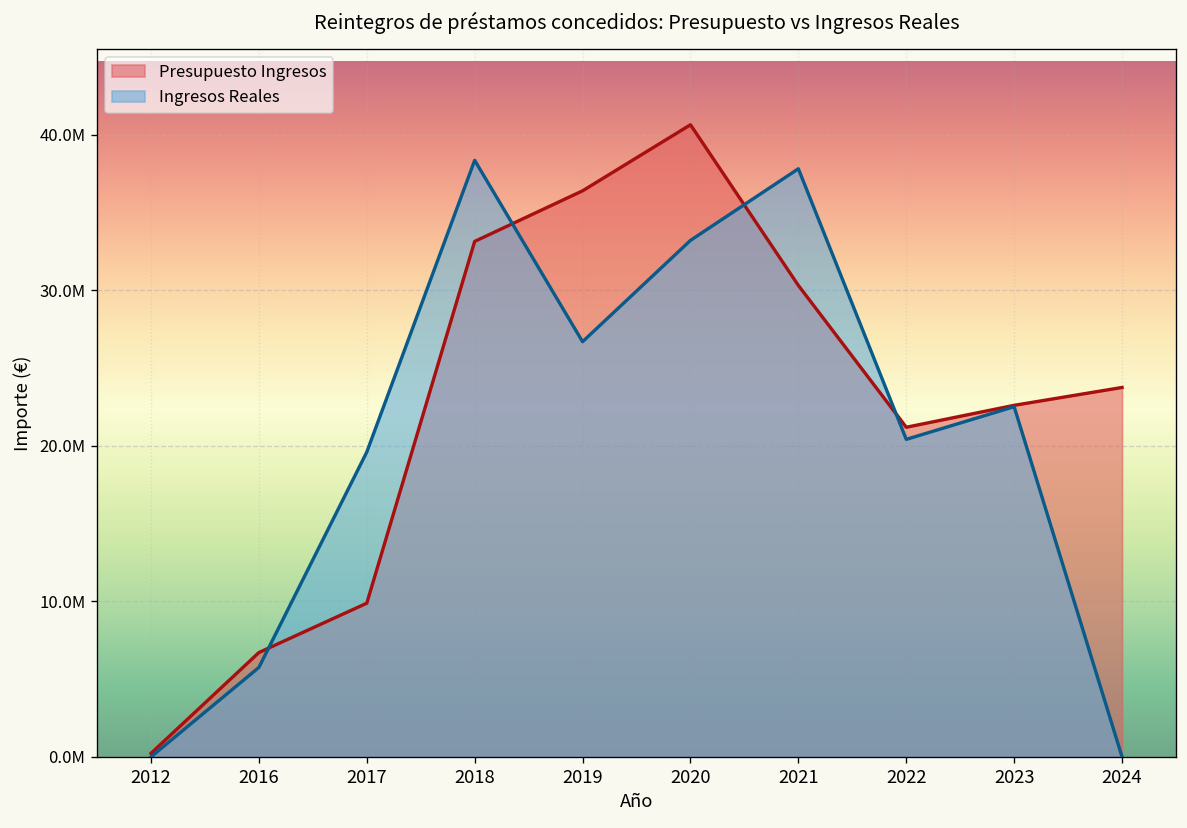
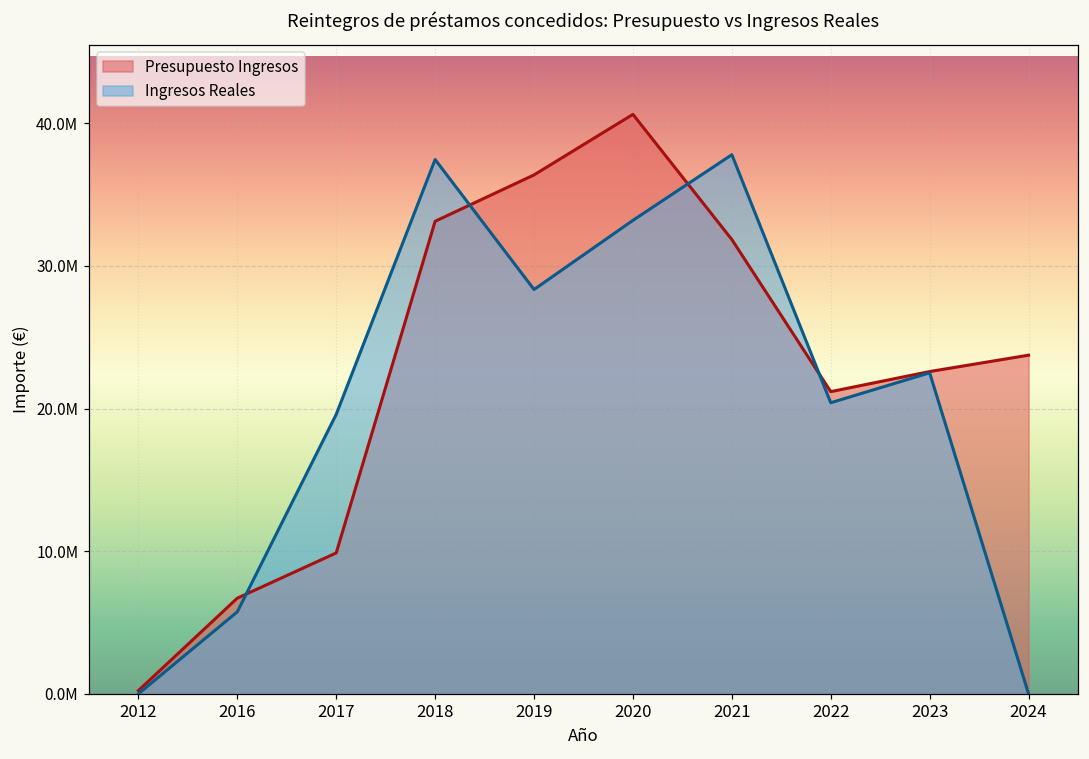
Ingresos Reales, 2018: 38300000 -> 37500000
Ingresos Reales, 2019: 26700000 -> 28300000
Presupuesto Ingresos, 2021: 30300000 -> 31900000
